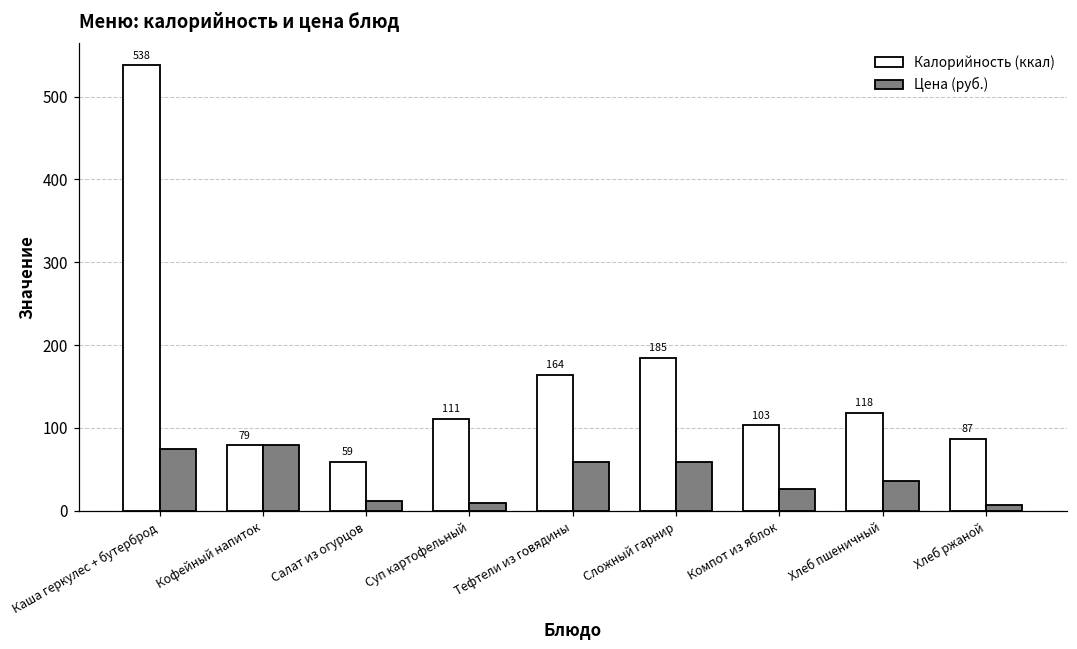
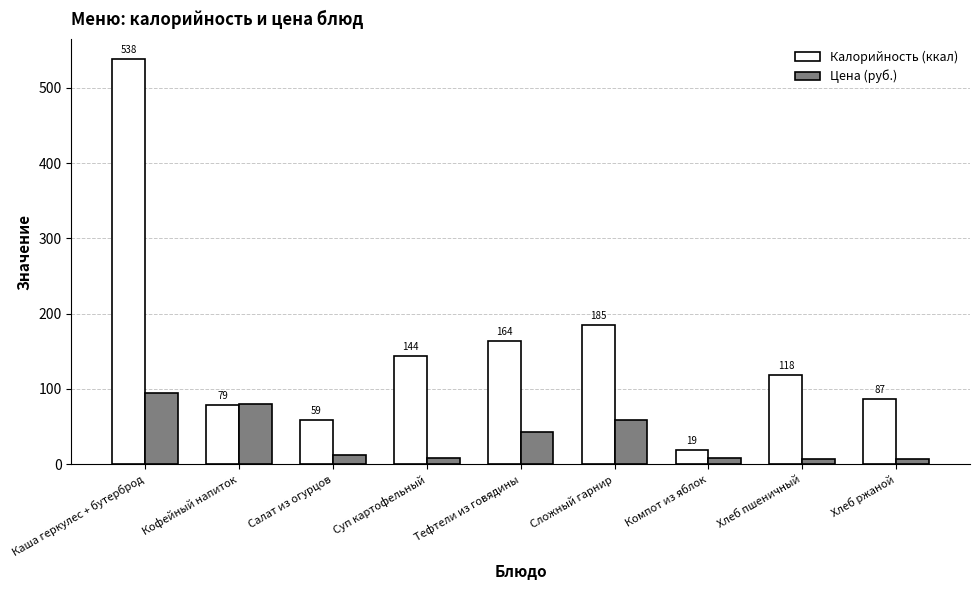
Цена (руб.), Каша геркулес + бутерброд: 70 -> 90
Калорийность (ккал), Суп картофельный: 111 -> 144
Цена (руб.), Тефтели из говядины: 60 -> 40
Калорийность (ккал), Компот из яблок: 103 -> 19
Цена (руб.), Компот из яблок: 30 -> 10
Цена (руб.), Хлеб пшеничный: 40 -> 10
